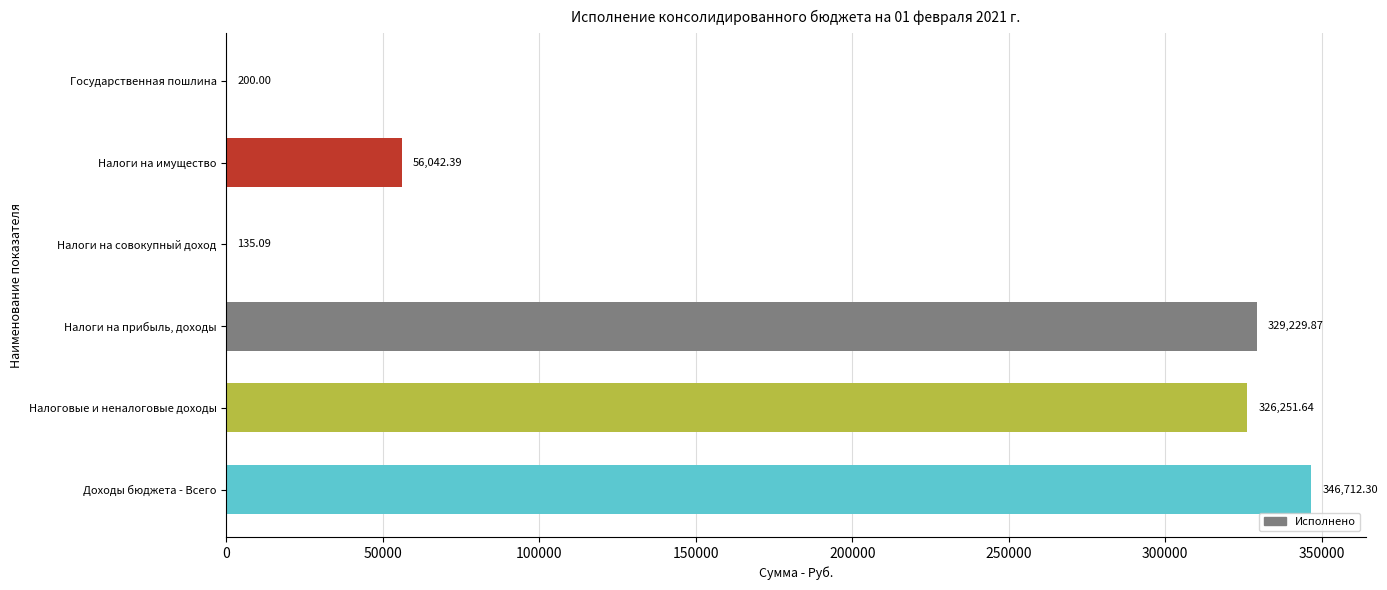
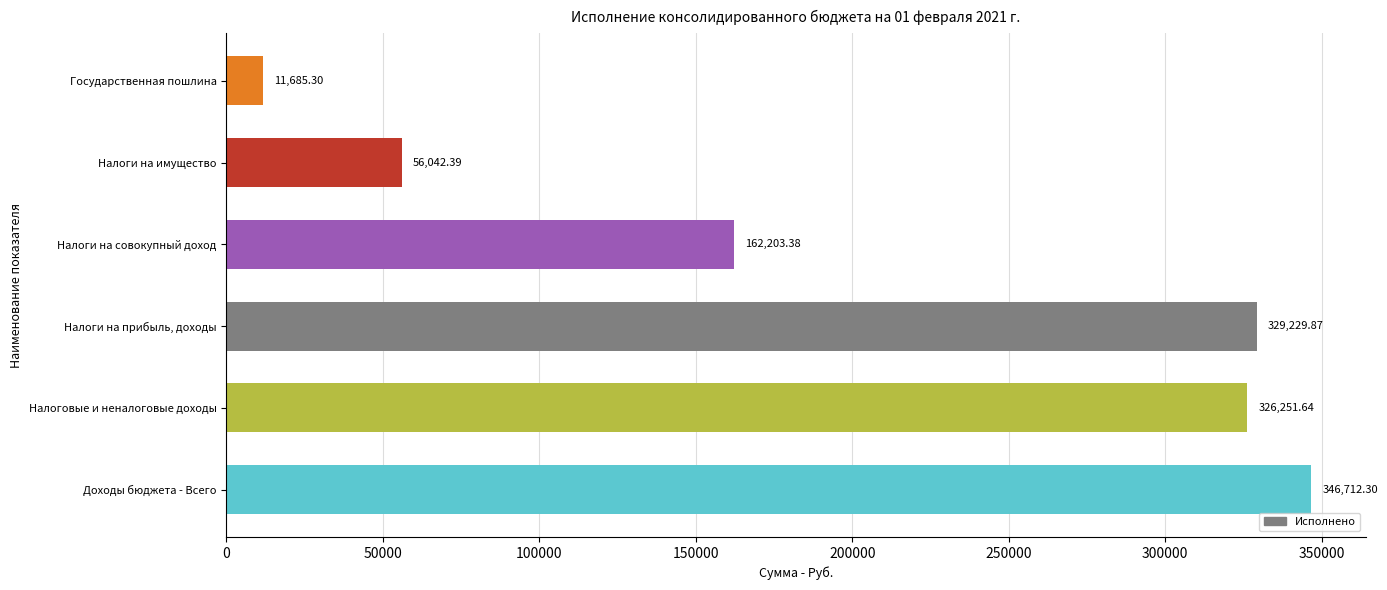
Государственная пошлина: 200.00 -> 11,685.30
Налоги на совокупный доход: 135.09 -> 162,203.38
